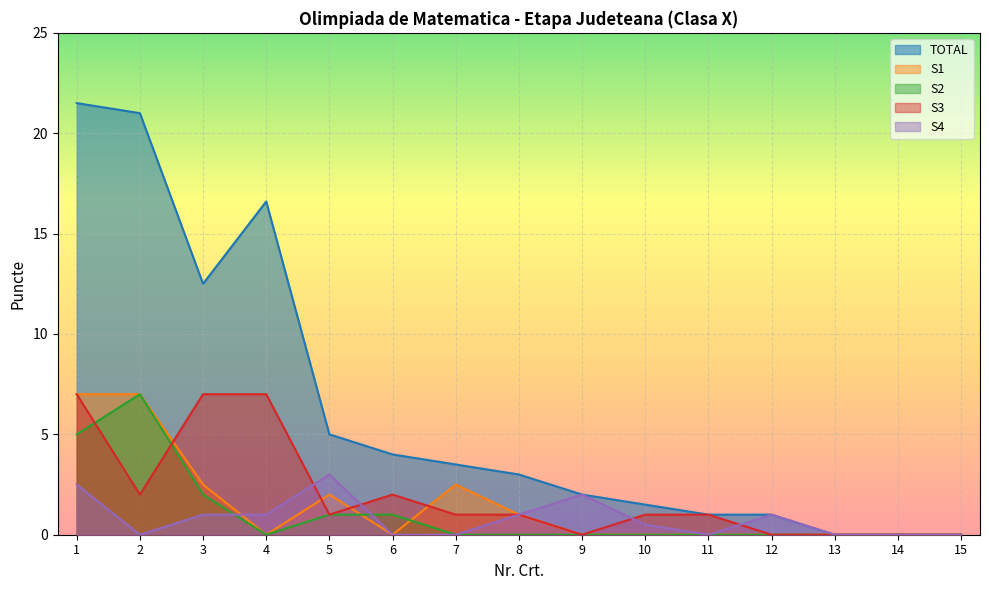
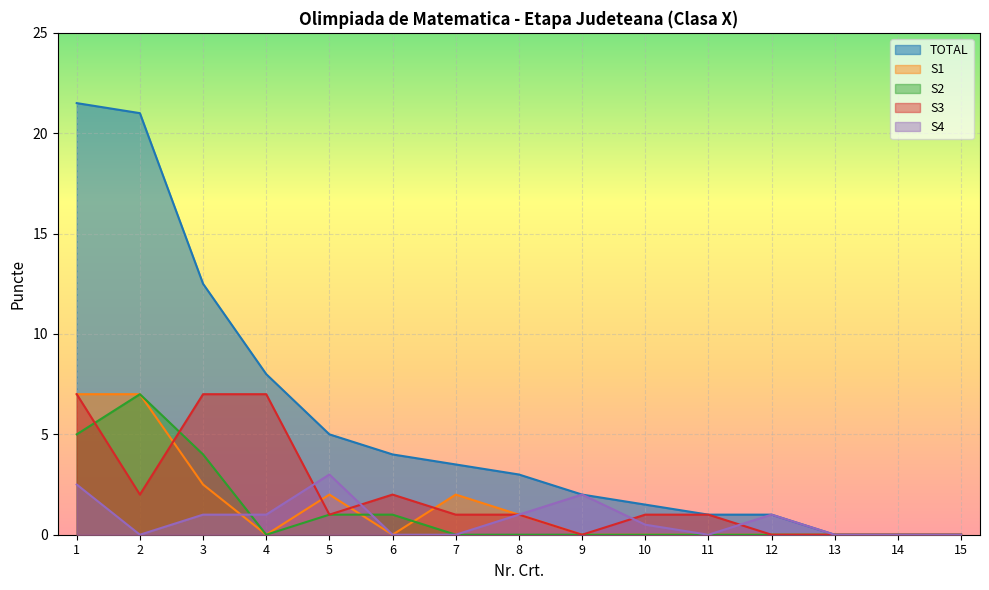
S2, 3: 2 -> 4
TOTAL, 4: 16.6 -> 8.0
S1, 7: 2.5 -> 2.0
